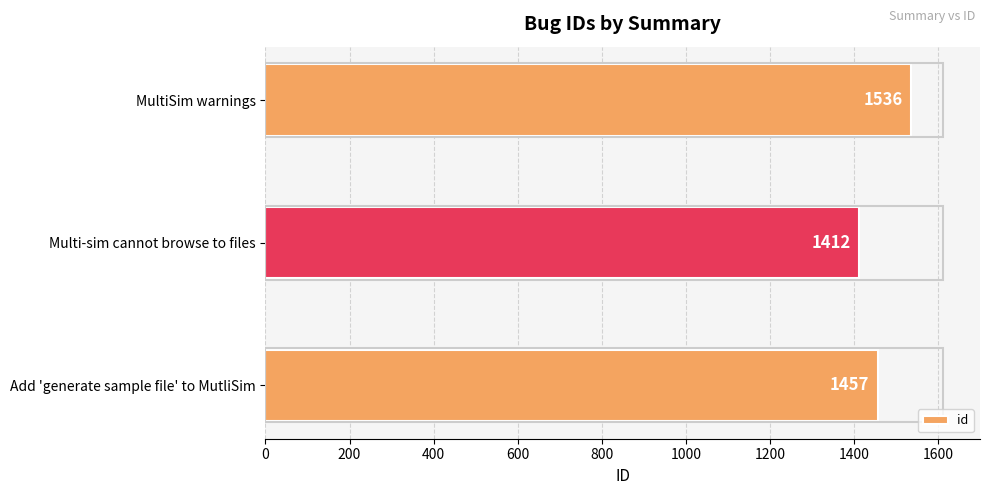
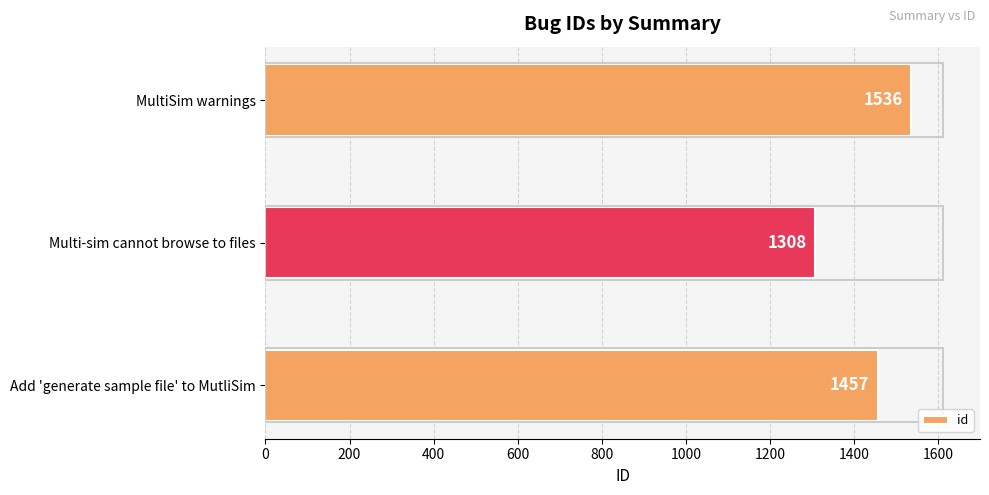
Multi-sim cannot browse to files: 1412 -> 1308
